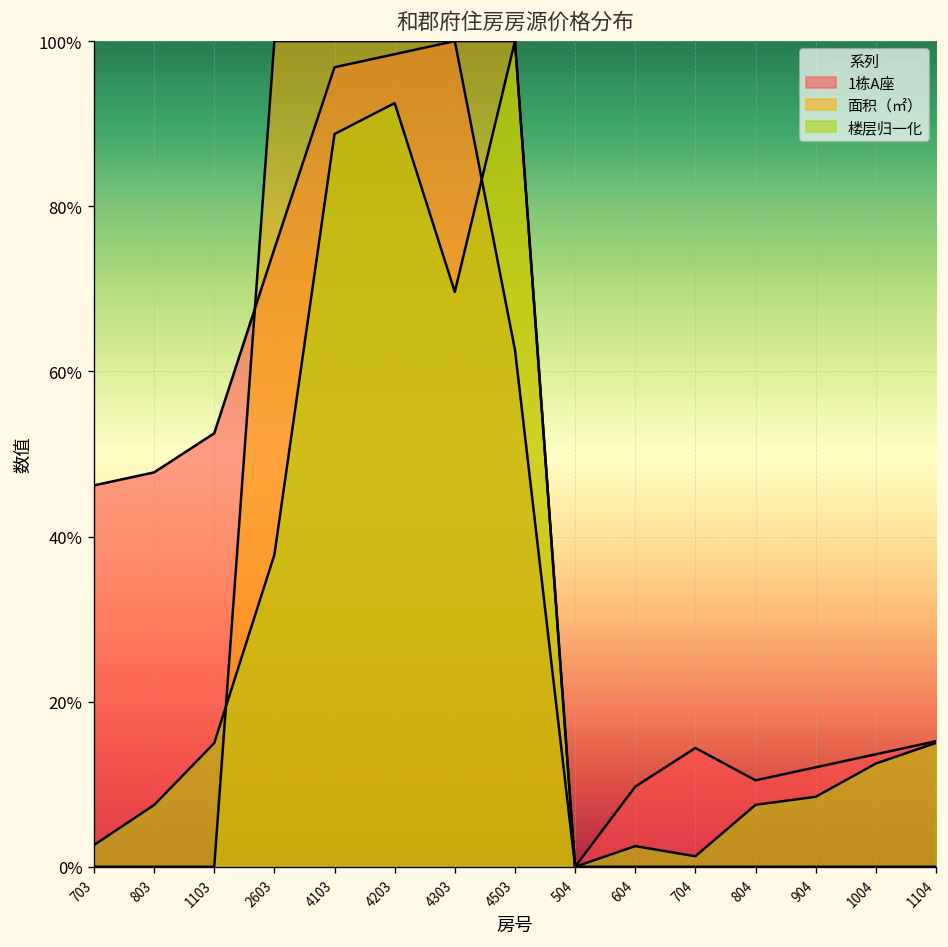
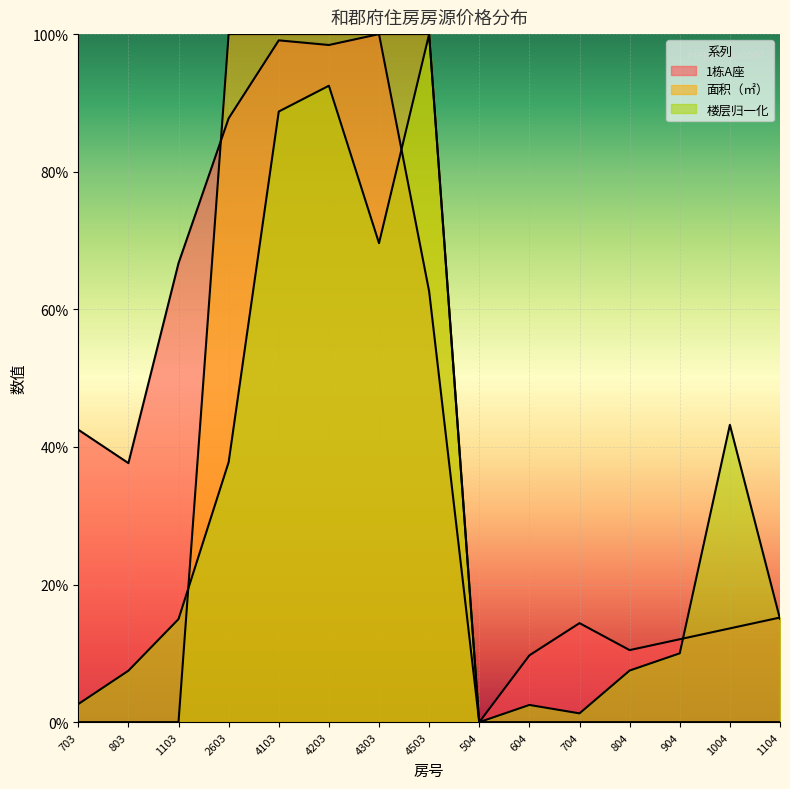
1栋A座, 703: 46% -> 43%
1栋A座, 803: 48% -> 38%
1栋A座, 1103: 53% -> 67%
1栋A座, 2603: 75% -> 88%
1栋A座, 4103: 97% -> 99%
楼层归一化, 904: 8% -> 10%
楼层归一化, 1004: 13% -> 43%
